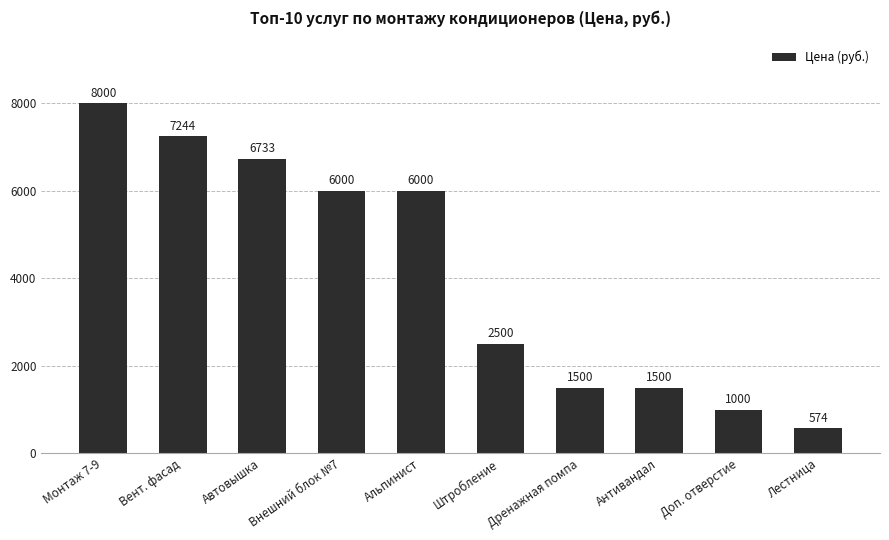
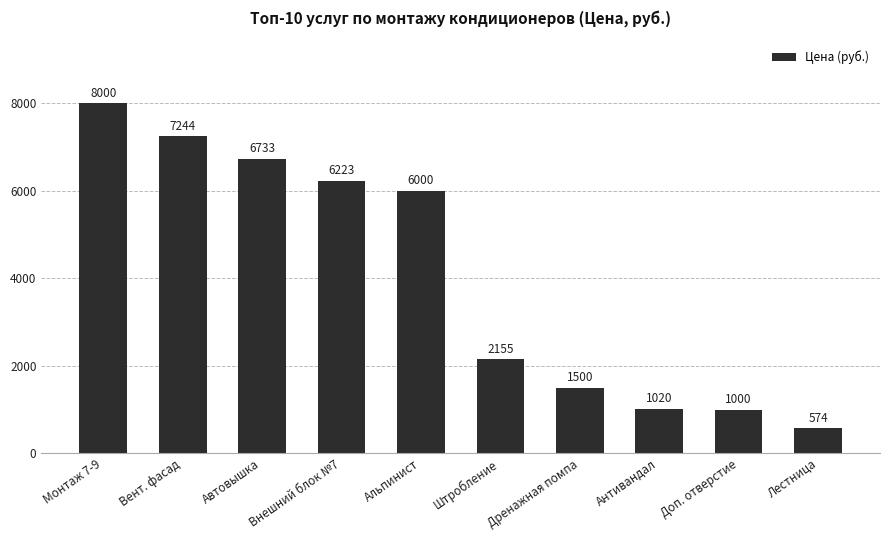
Внешний блок №7: 6000 -> 6223
Штробление: 2500 -> 2155
Антивандал: 1500 -> 1020
